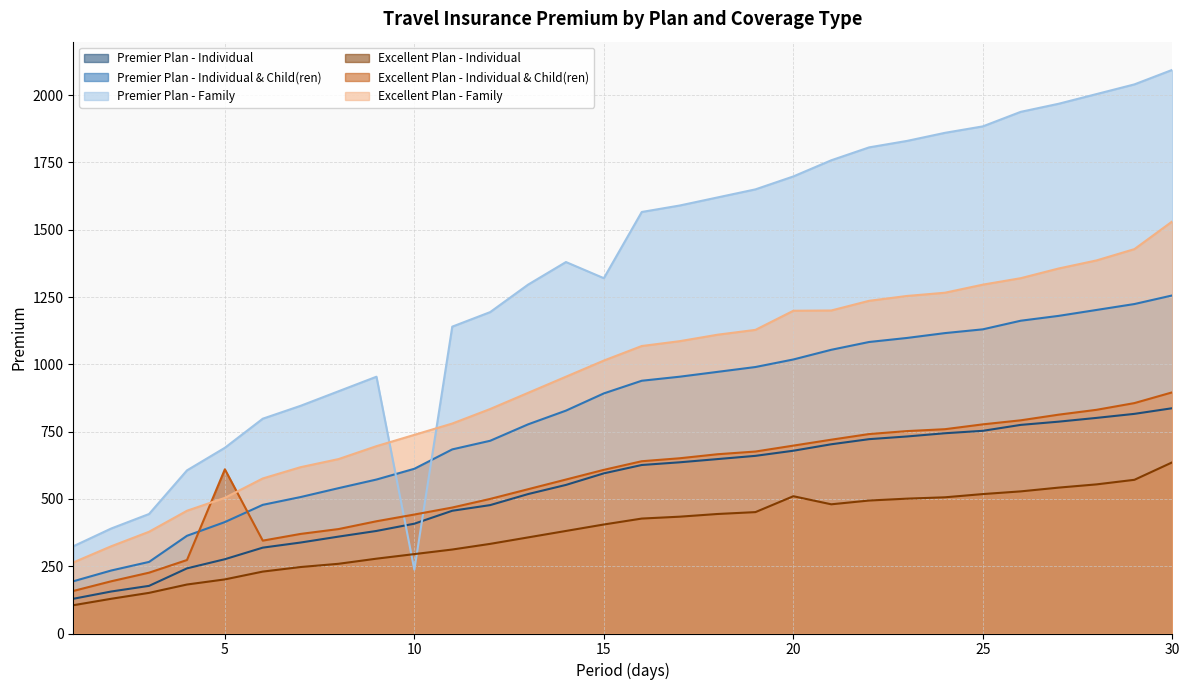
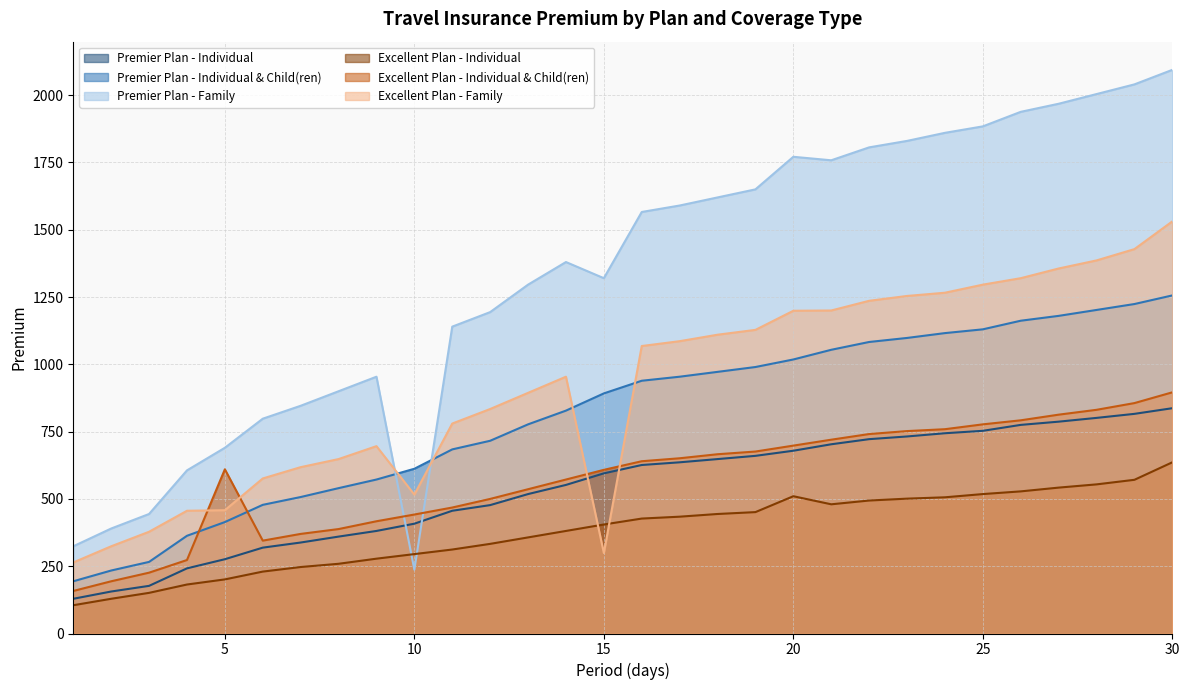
Excellent Plan - Family, 5: 500 -> 460
Excellent Plan - Family, 10: 740 -> 520
Excellent Plan - Family, 15: 1010 -> 300
Premier Plan - Family, 20: 1700 -> 1770
